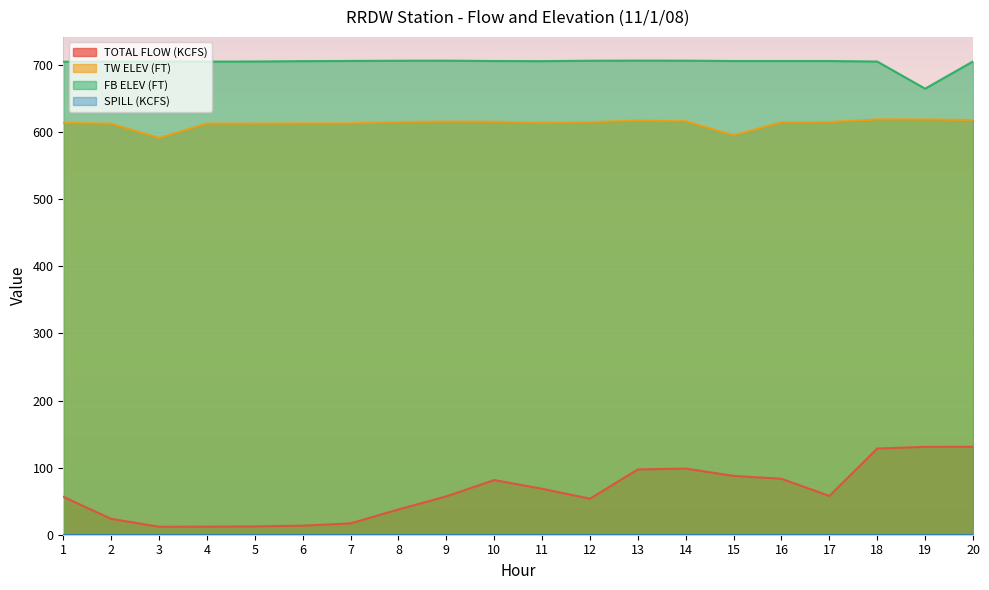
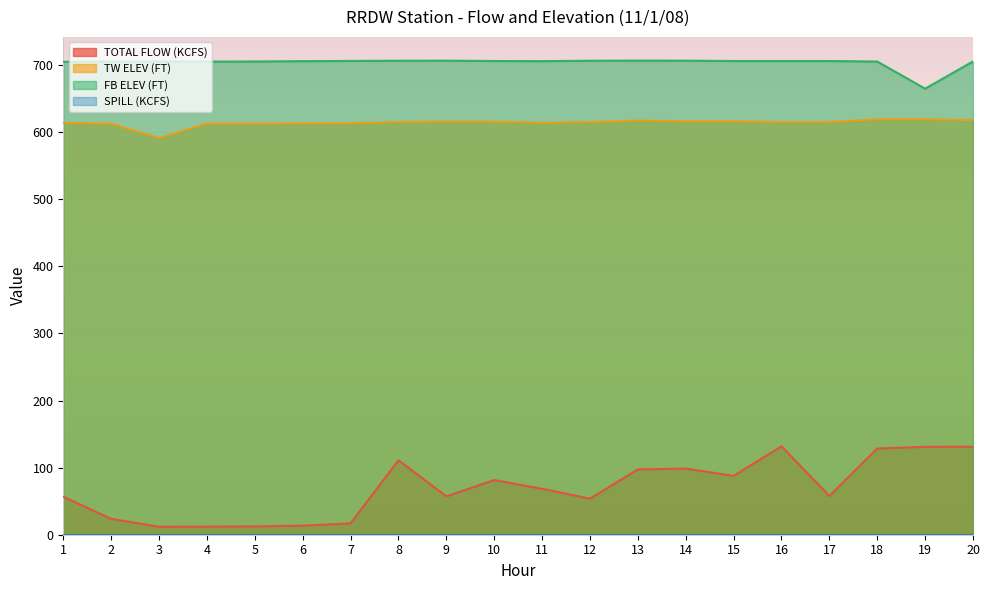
TOTAL FLOW (KCFS), 8: 40 -> 110
TW ELEV (FT), 15: 600 -> 620
TOTAL FLOW (KCFS), 16: 80 -> 130
